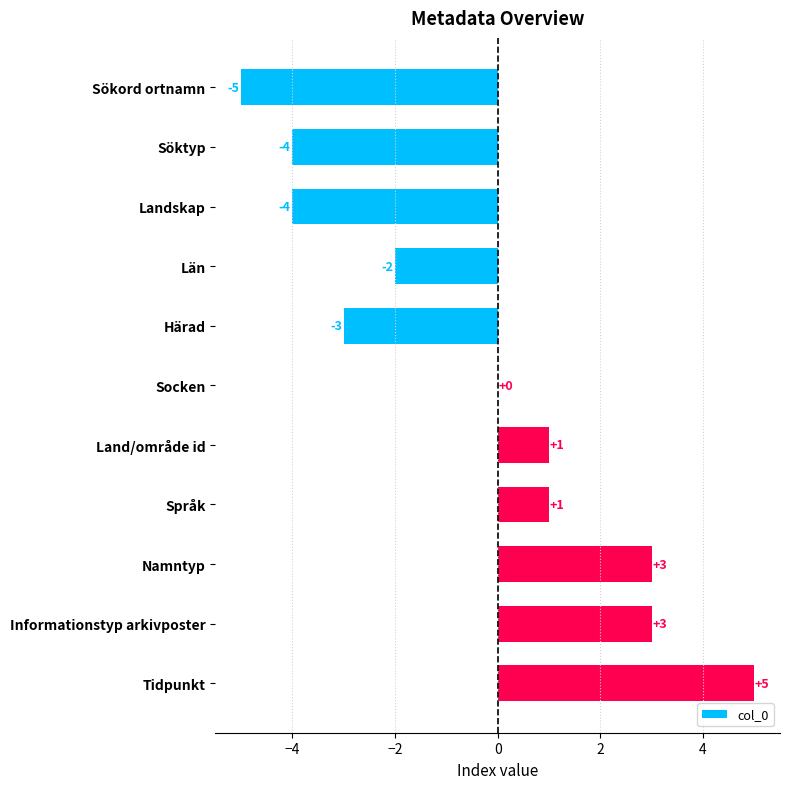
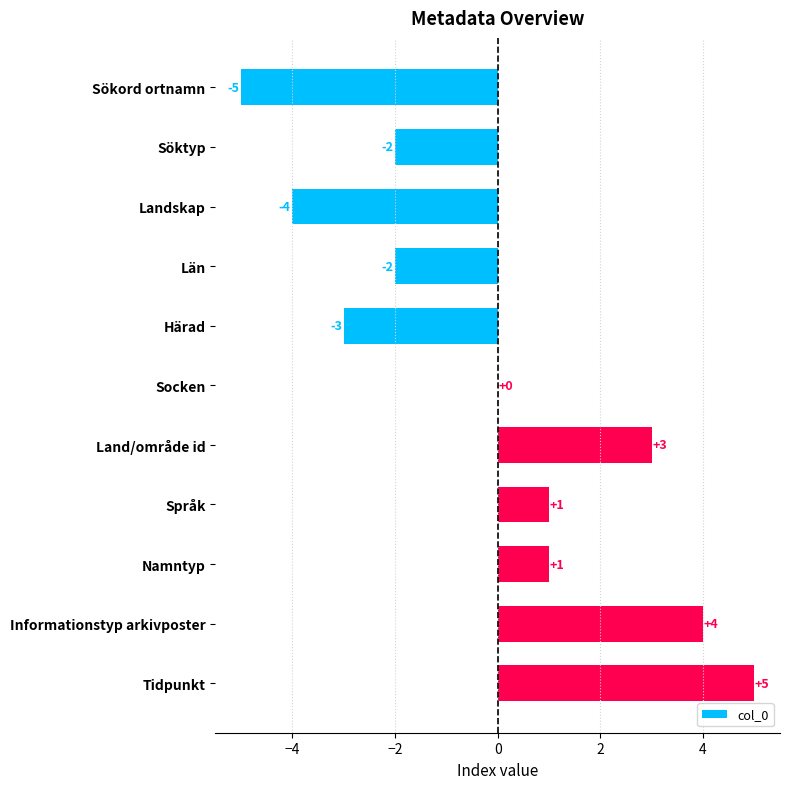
Söktyp: -4 -> -2
Land/område id: +1 -> +3
Namntyp: +3 -> +1
Informationstyp arkivposter: +3 -> +4
